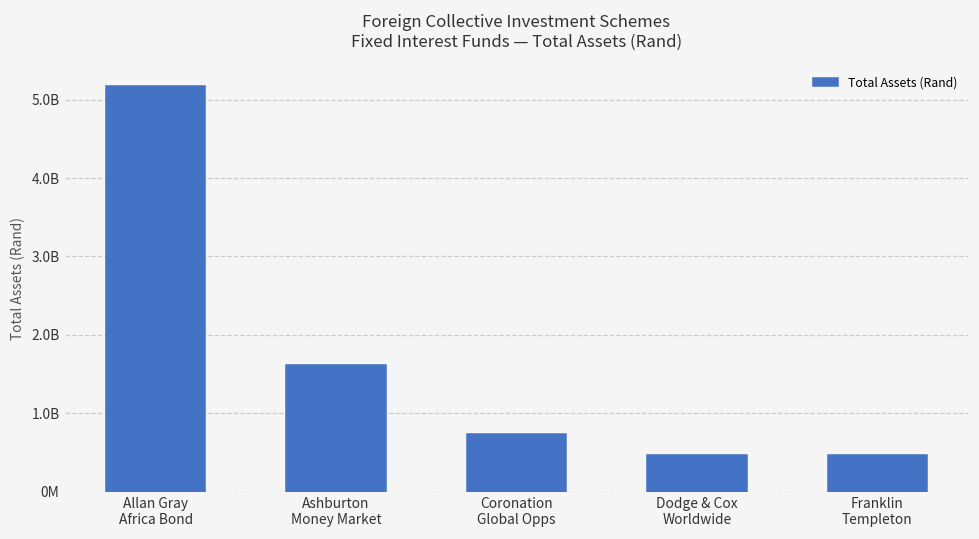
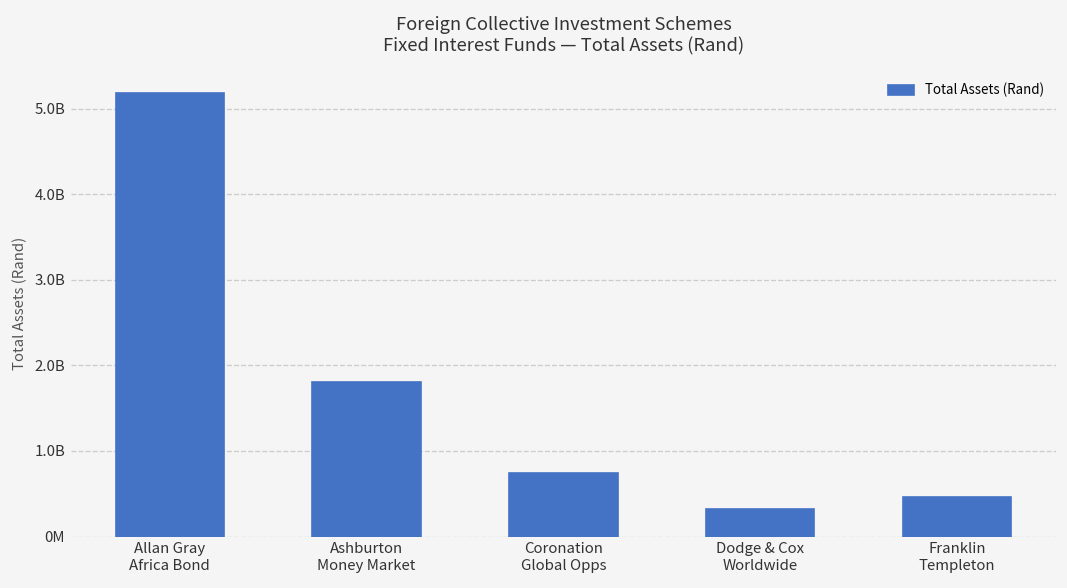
Ashburton Money Market: 1600000000 -> 1800000000
Dodge & Cox Worldwide: 500000000 -> 300000000
